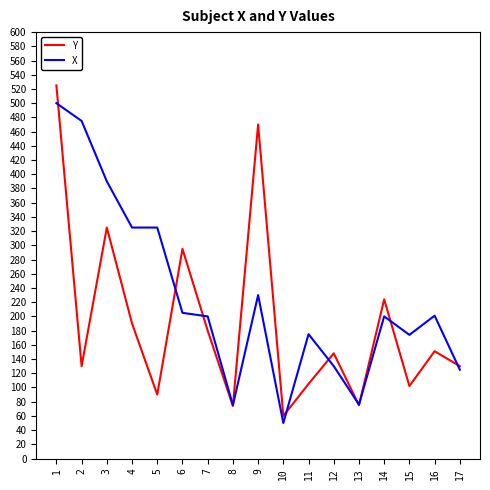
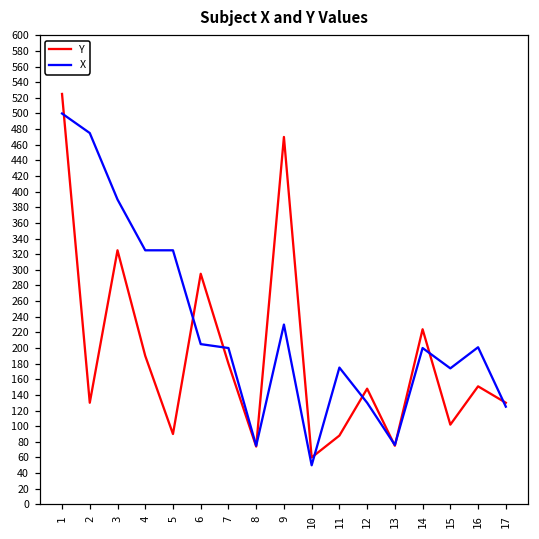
Y, 11: 110 -> 90
